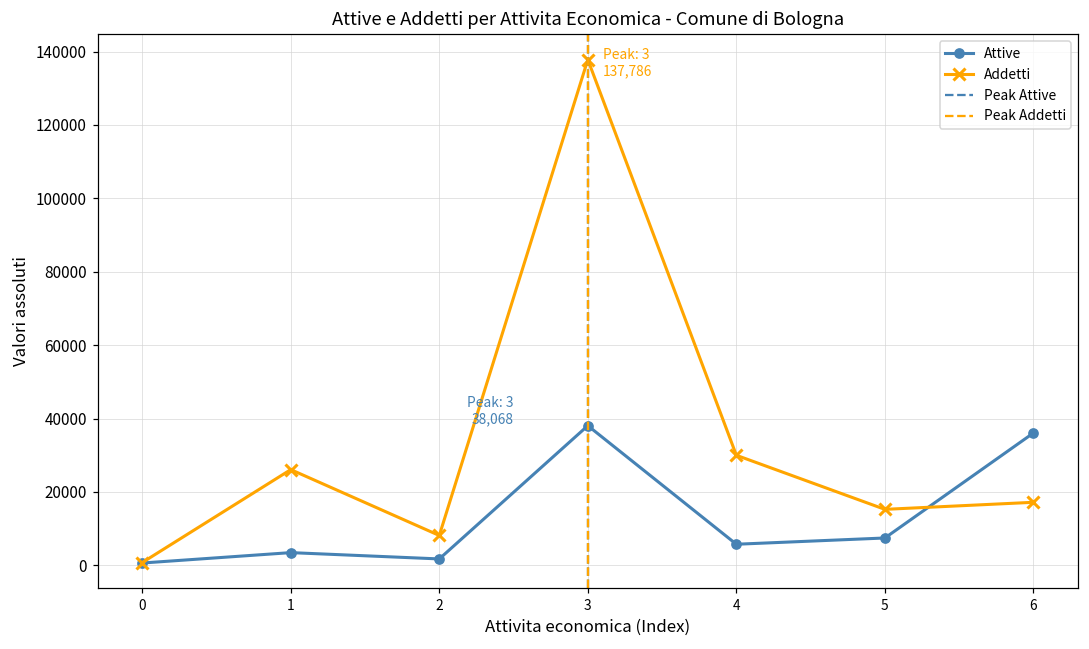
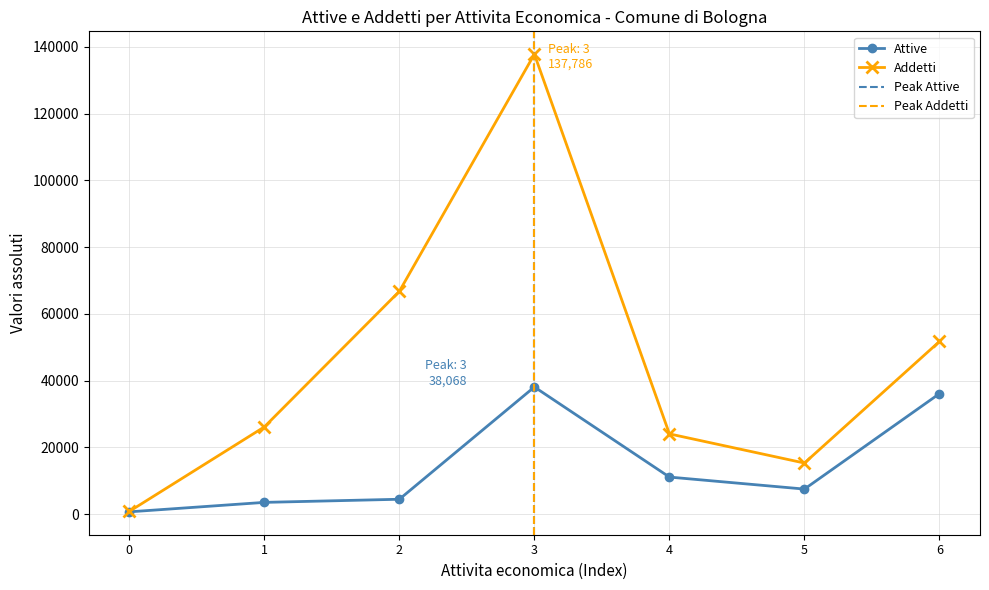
Attive, 2: 2000 -> 4000
Addetti, 2: 8000 -> 67000
Attive, 4: 6000 -> 11000
Addetti, 4: 30000 -> 24000
Addetti, 6: 17000 -> 52000
